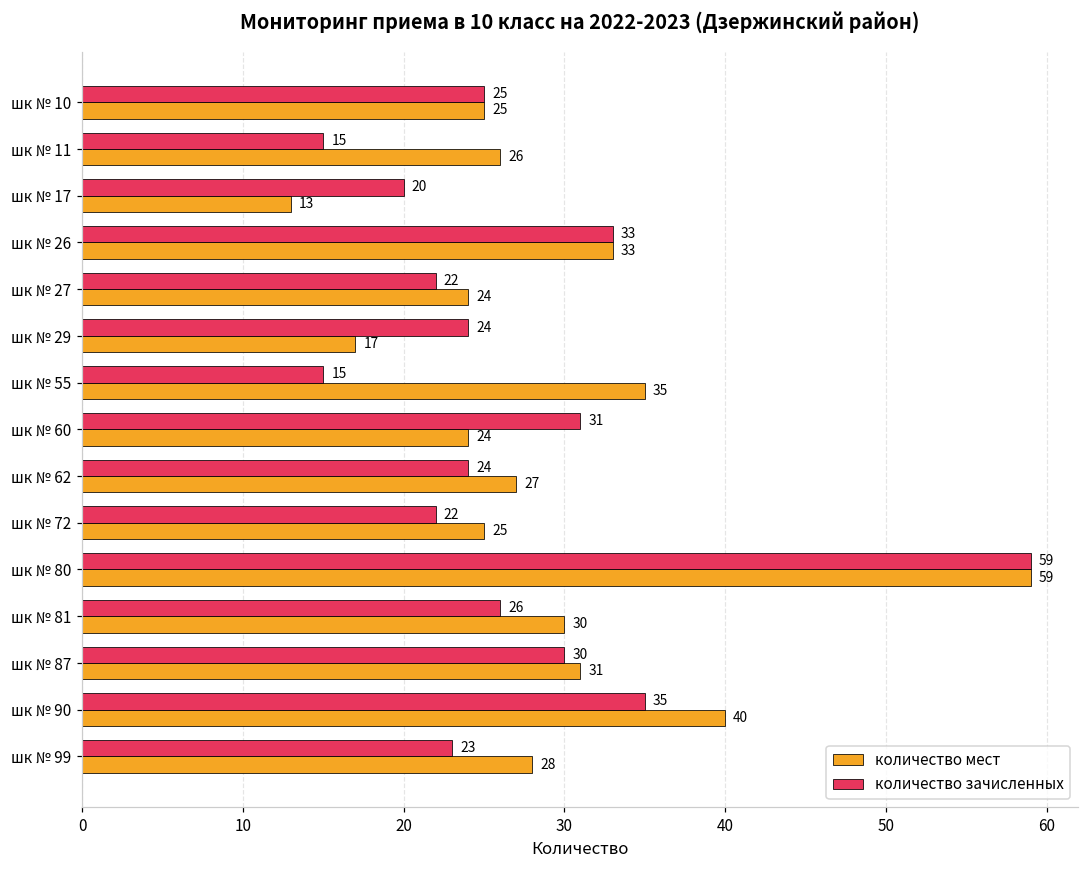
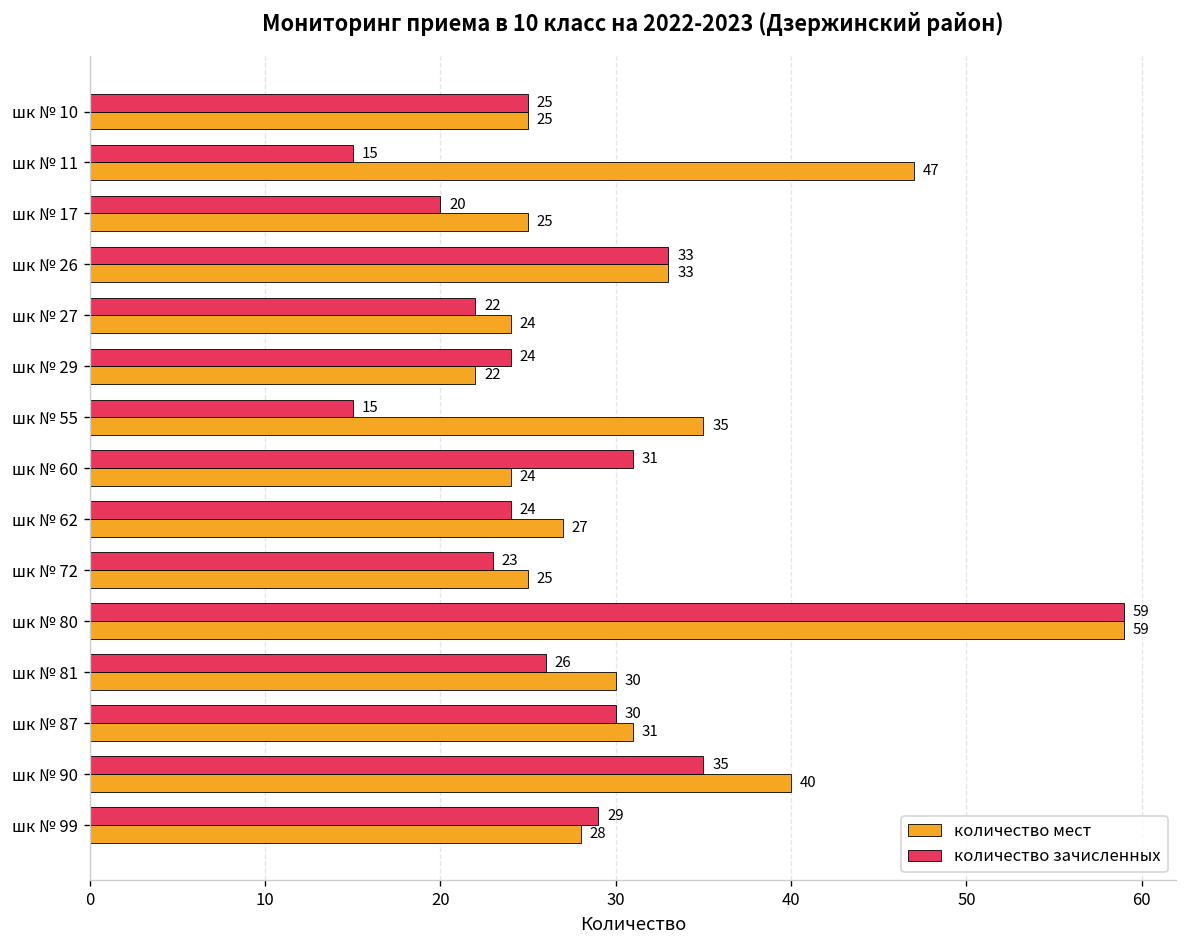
количество мест, шк № 11: 26 -> 47
количество мест, шк № 17: 13 -> 25
количество мест, шк № 29: 17 -> 22
количество зачисленных, шк № 72: 22 -> 23
количество зачисленных, шк № 99: 23 -> 29
